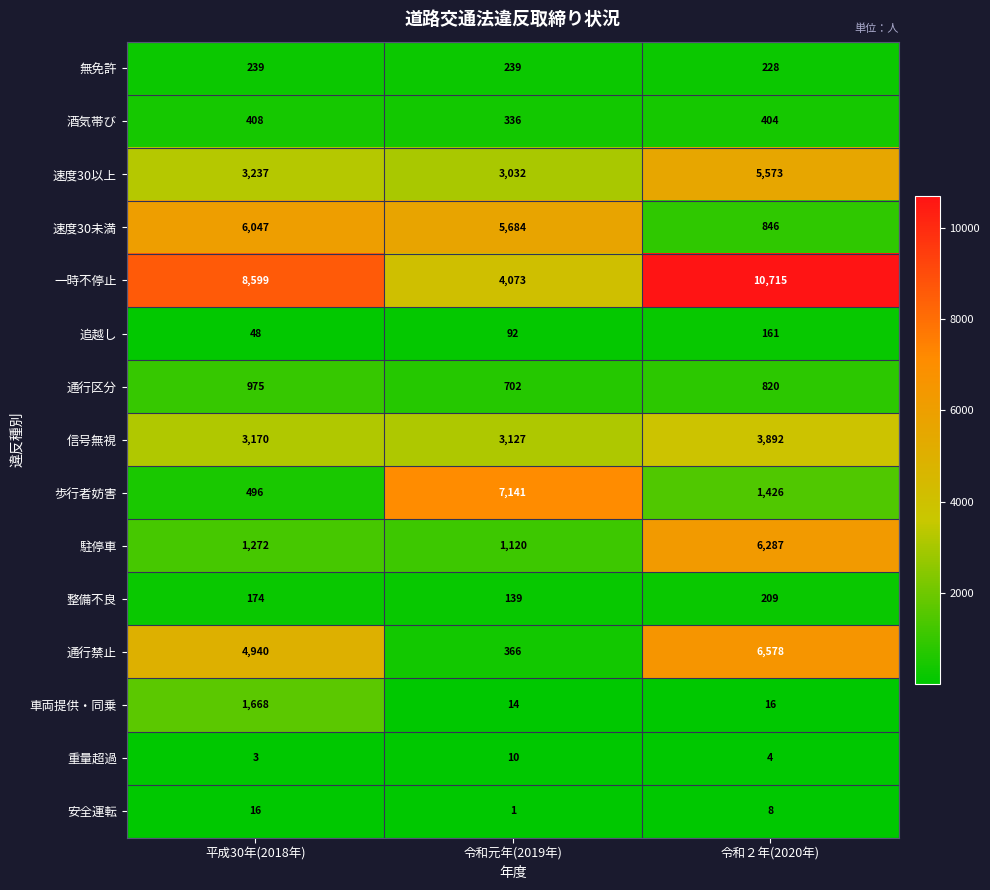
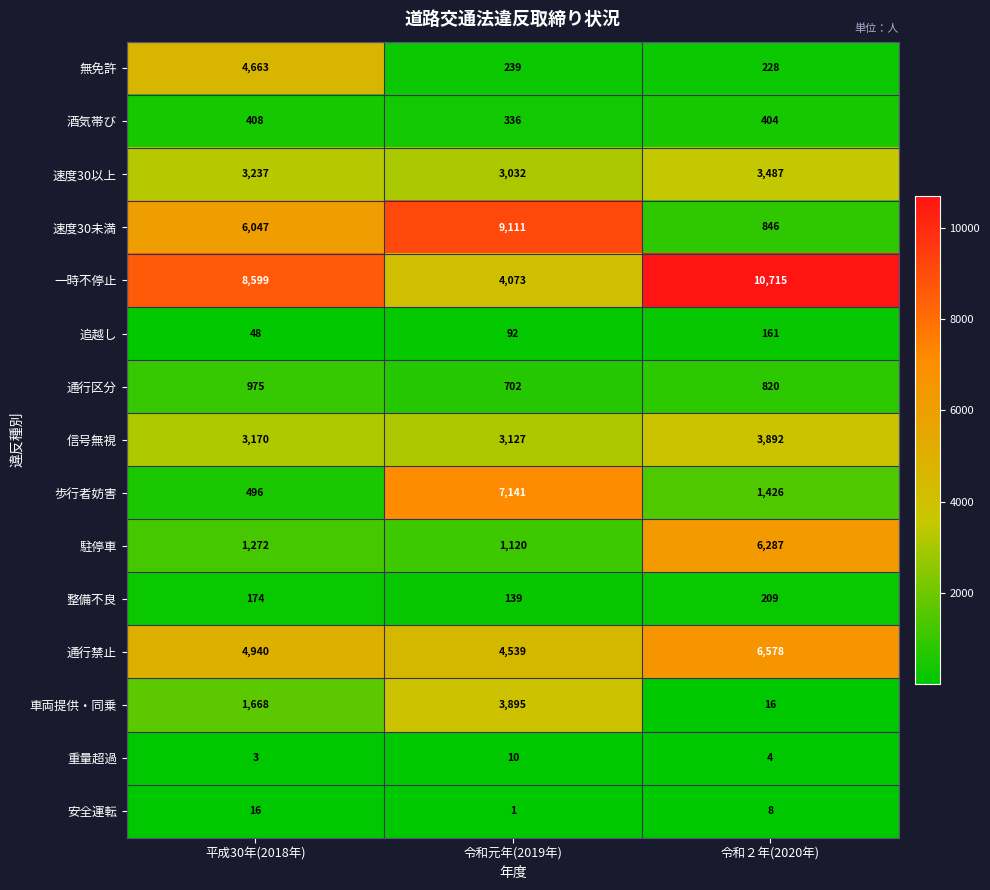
無免許, 平成30年(2018年): 239 -> 4,663
速度30以上, 令和２年(2020年): 5,573 -> 3,487
速度30未満, 令和元年(2019年): 5,684 -> 9,111
通行禁止, 令和元年(2019年): 366 -> 4,539
車両提供・同乗, 令和元年(2019年): 14 -> 3,895
